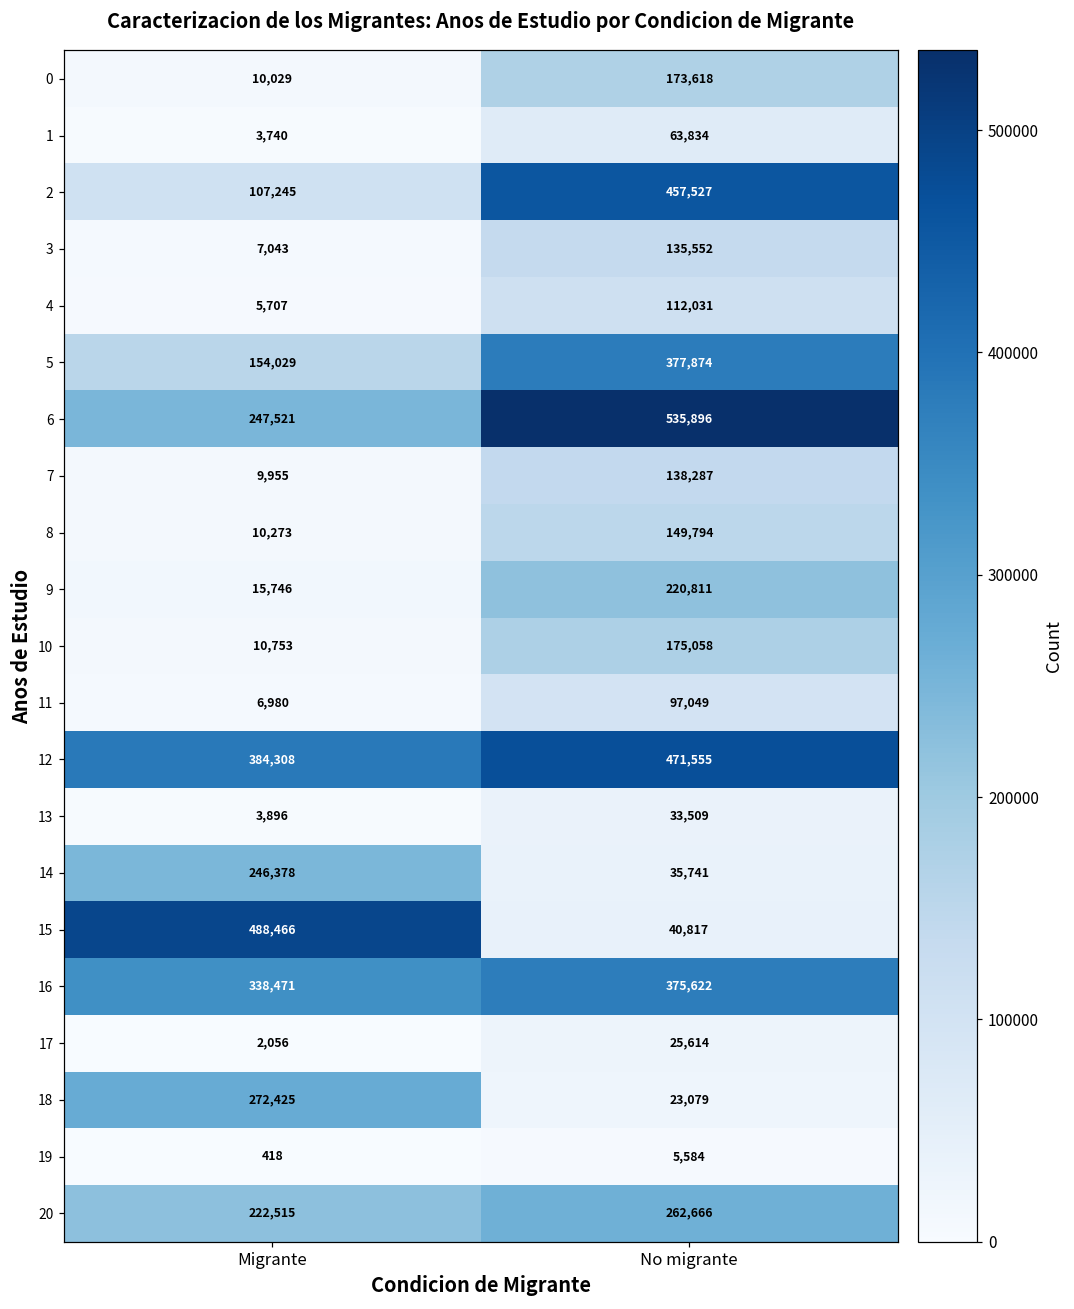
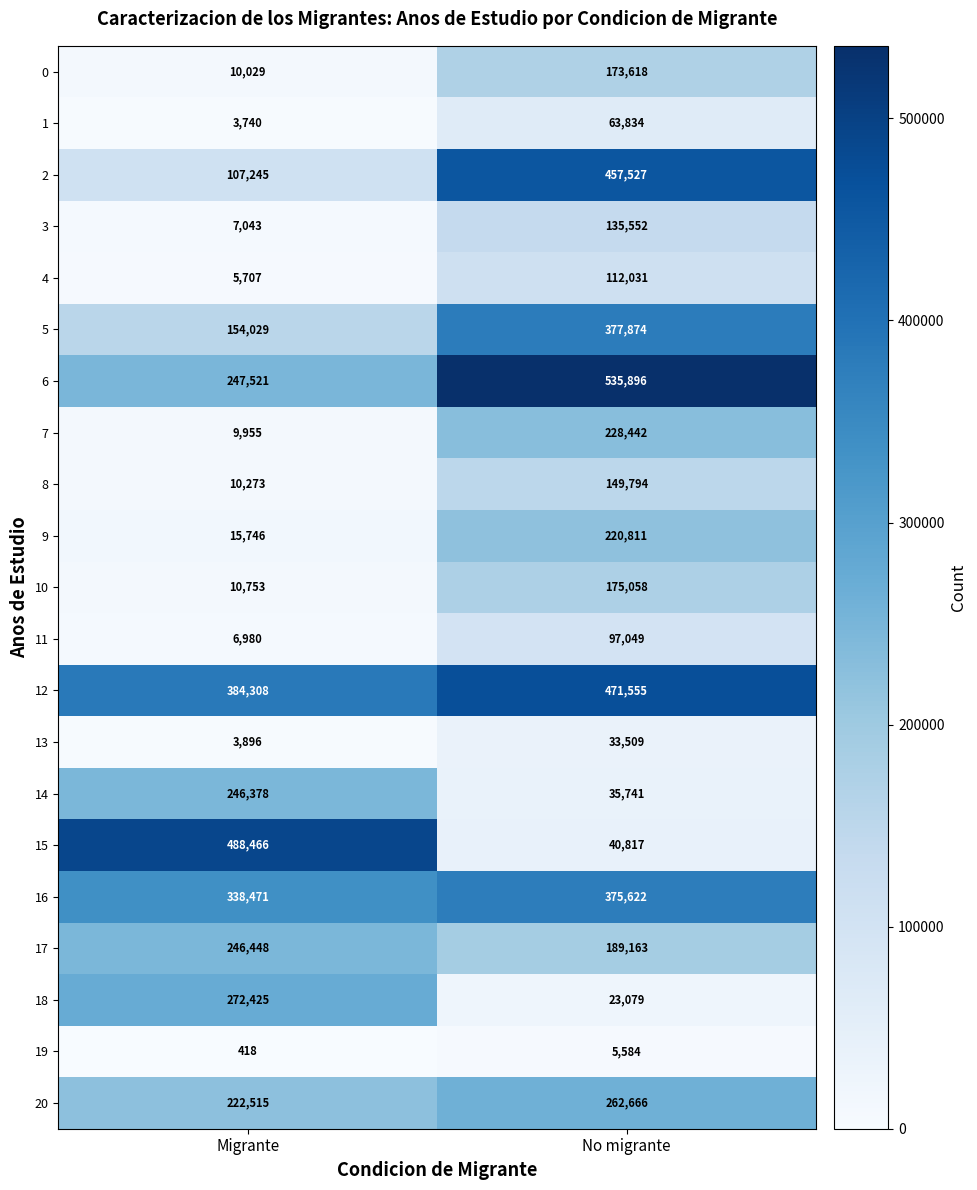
7, No migrante: 138,287 -> 228,442
17, Migrante: 2,056 -> 246,448
17, No migrante: 25,614 -> 189,163
